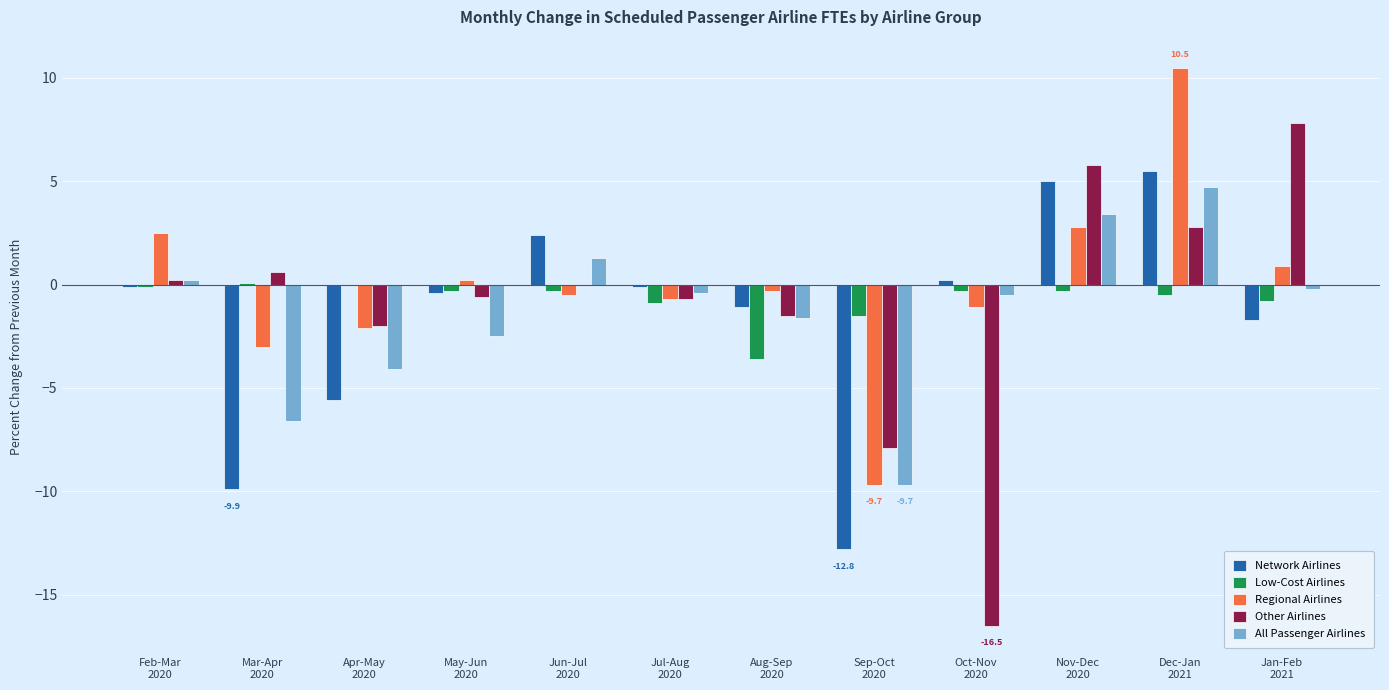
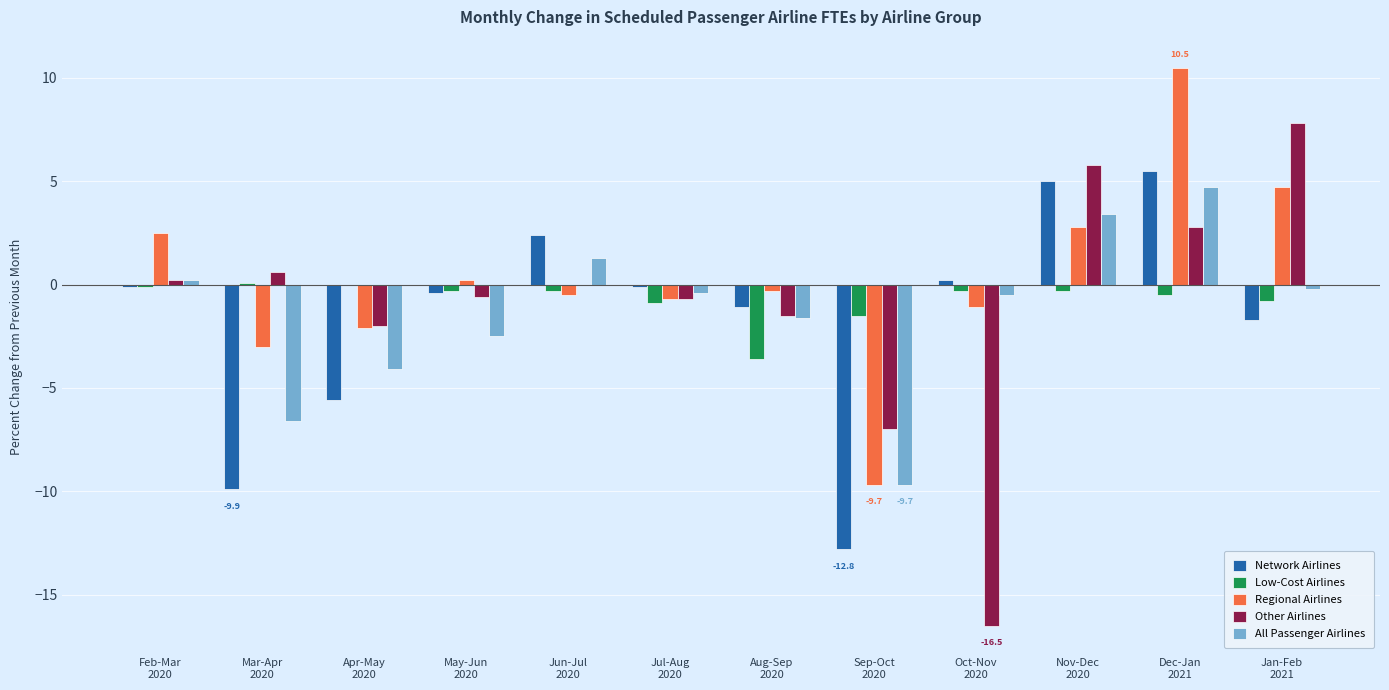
Other Airlines, Sep-Oct 2020: -7.9 -> -7.0
Regional Airlines, Jan-Feb 2021: 0.9 -> 4.7
